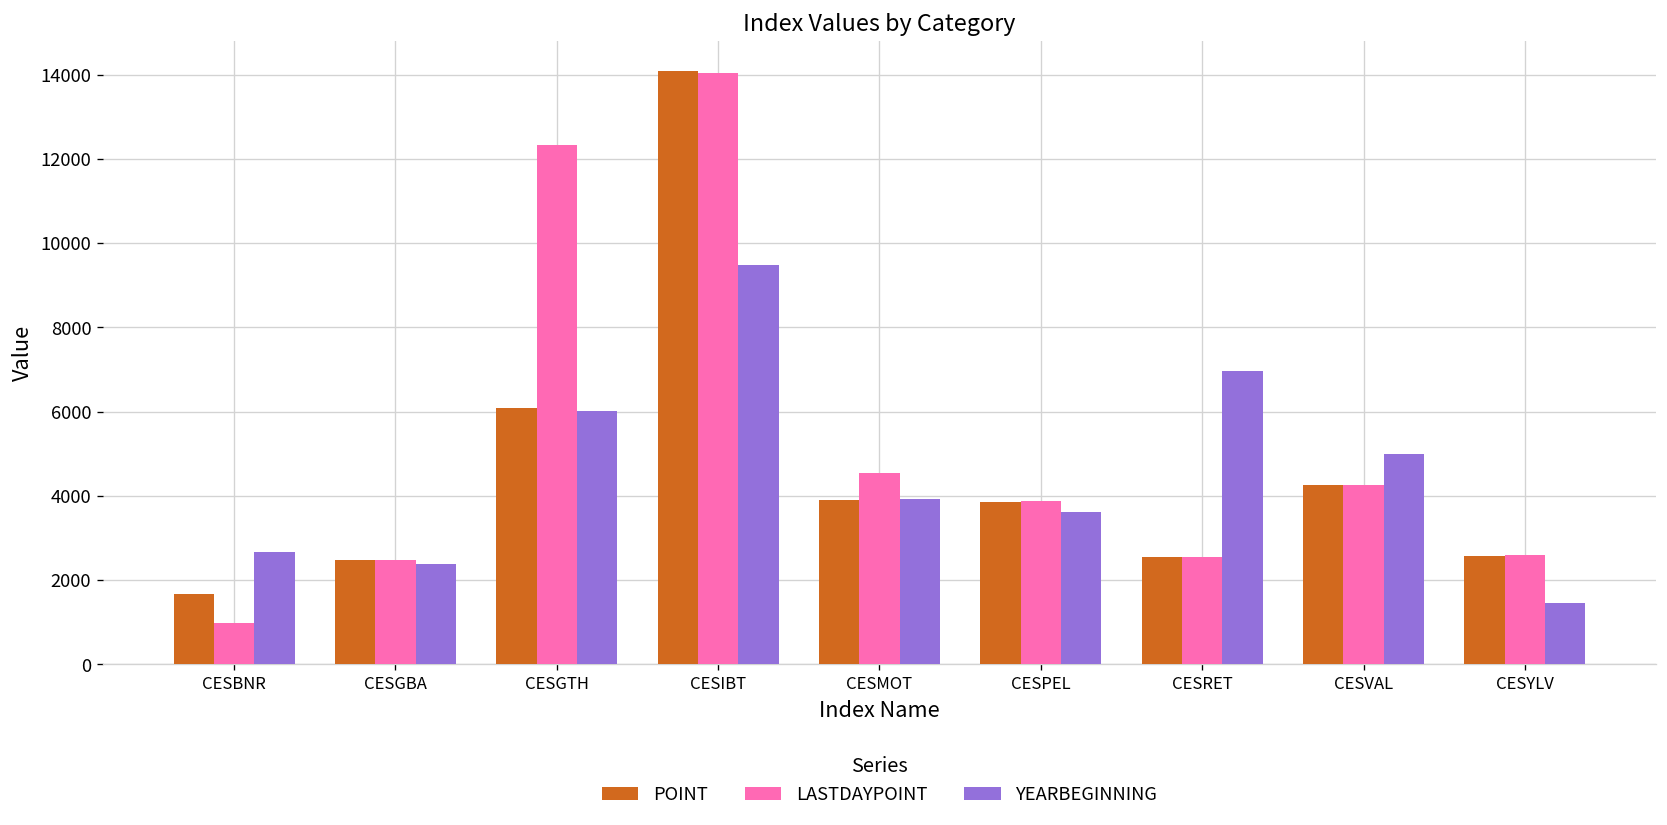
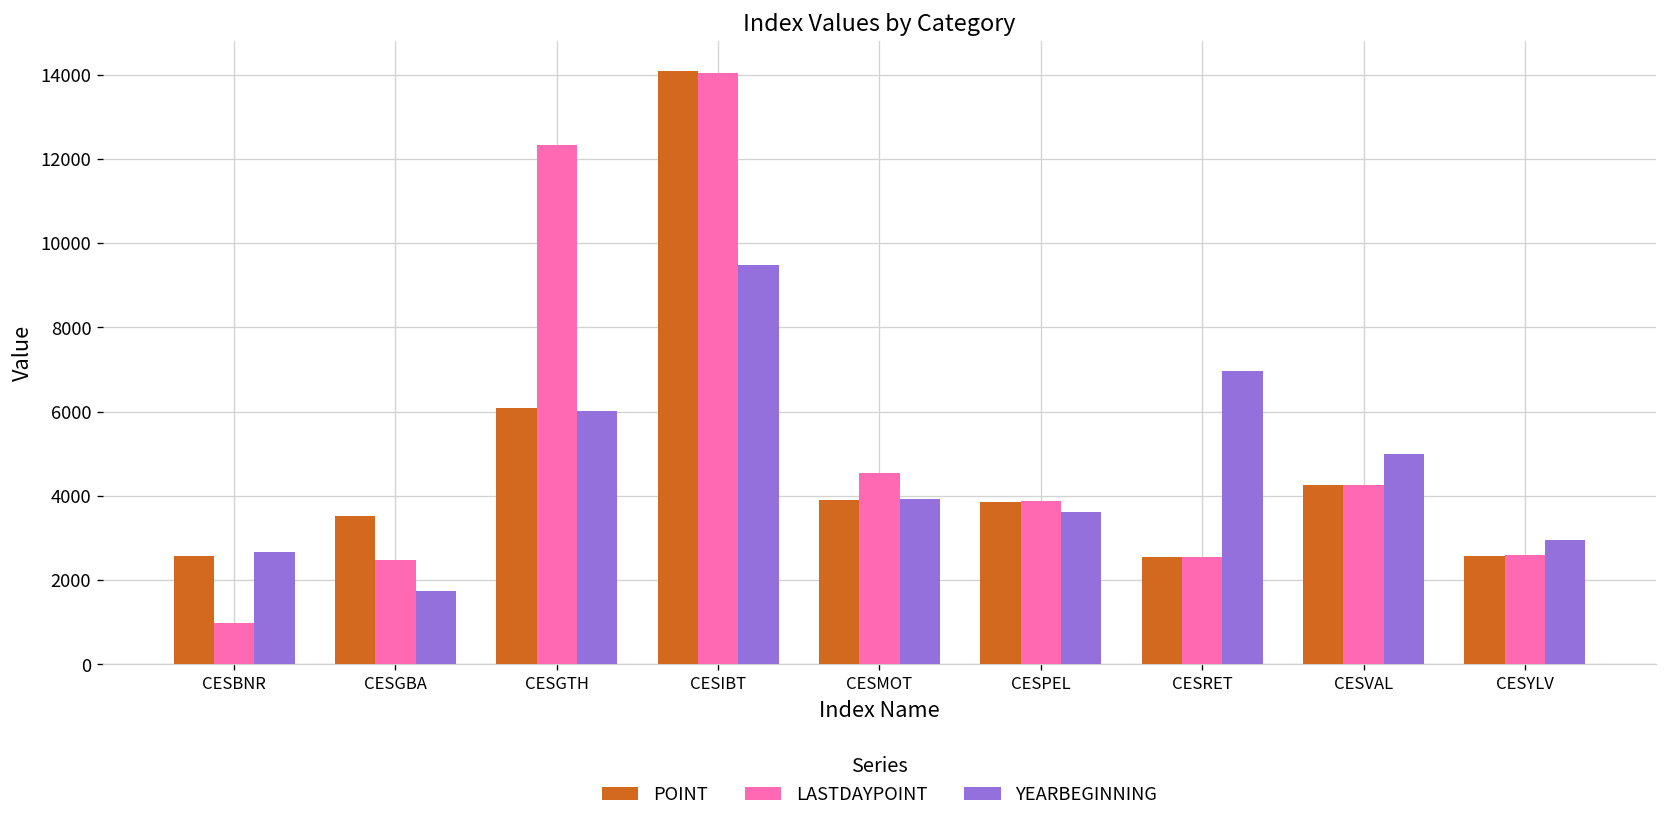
POINT, CESBNR: 1700 -> 2600
POINT, CESGBA: 2500 -> 3500
YEARBEGINNING, CESGBA: 2400 -> 1700
YEARBEGINNING, CESYLV: 1500 -> 3000
